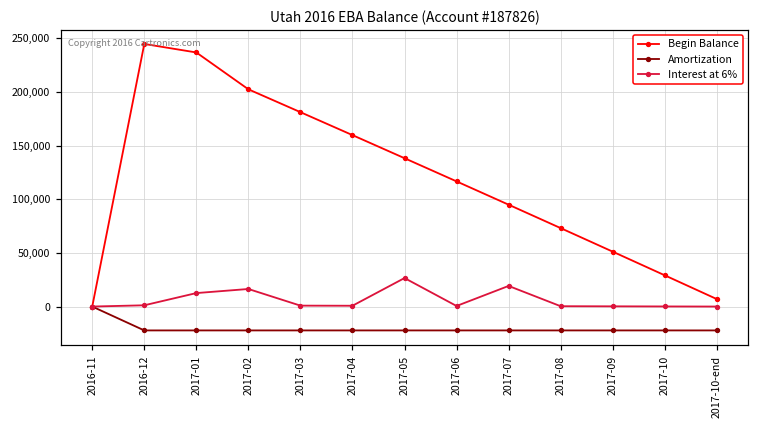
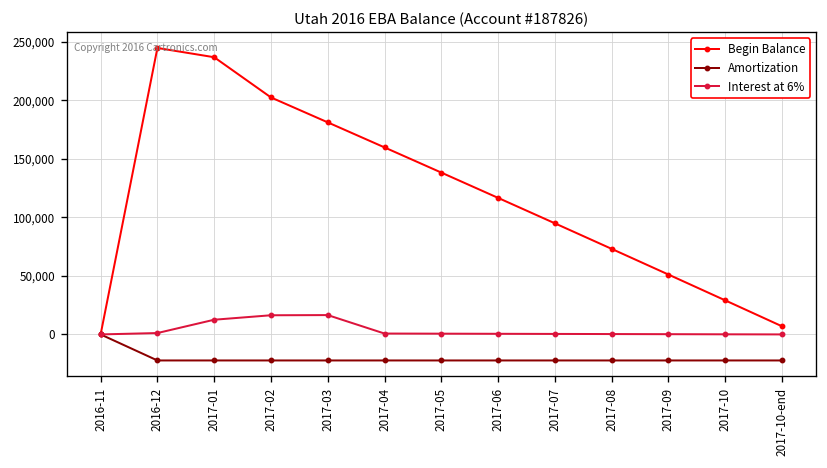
Interest at 6%, 2017-03: 0 -> 20,000
Interest at 6%, 2017-05: 30,000 -> 0
Interest at 6%, 2017-07: 20,000 -> 0
